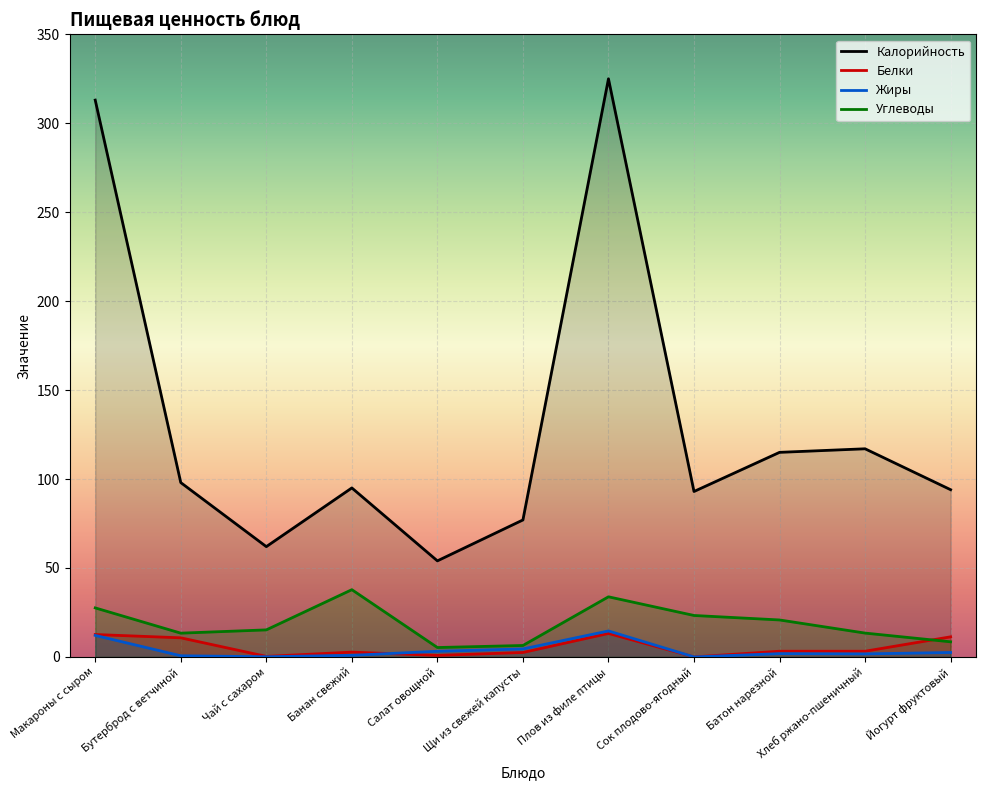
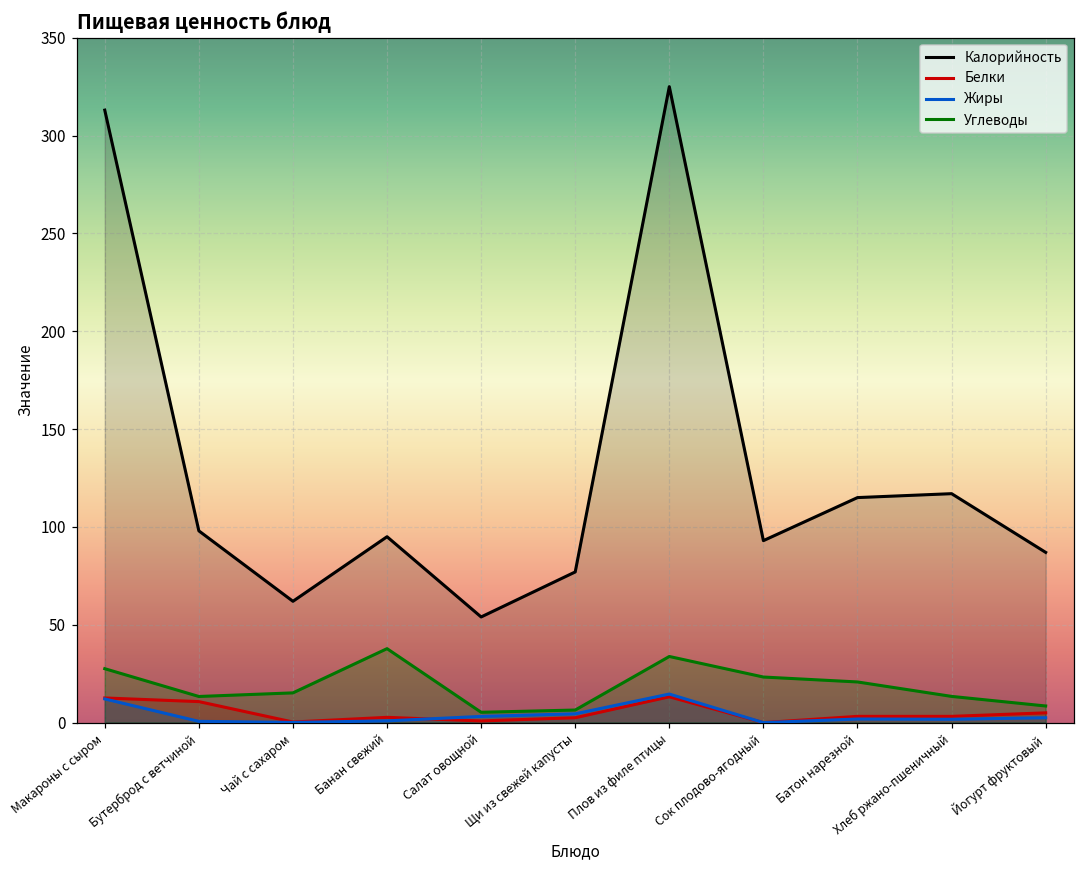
Калорийность, Йогурт фруктовый: 94 -> 87
Белки, Йогурт фруктовый: 11 -> 5
